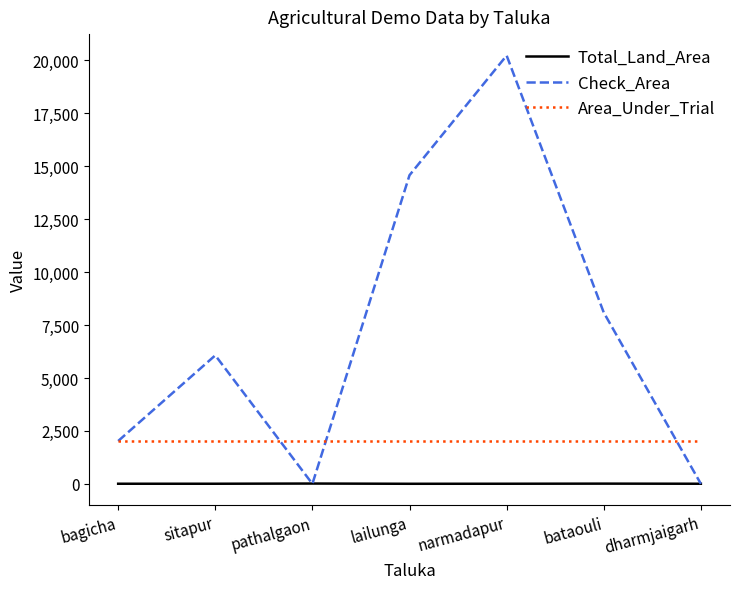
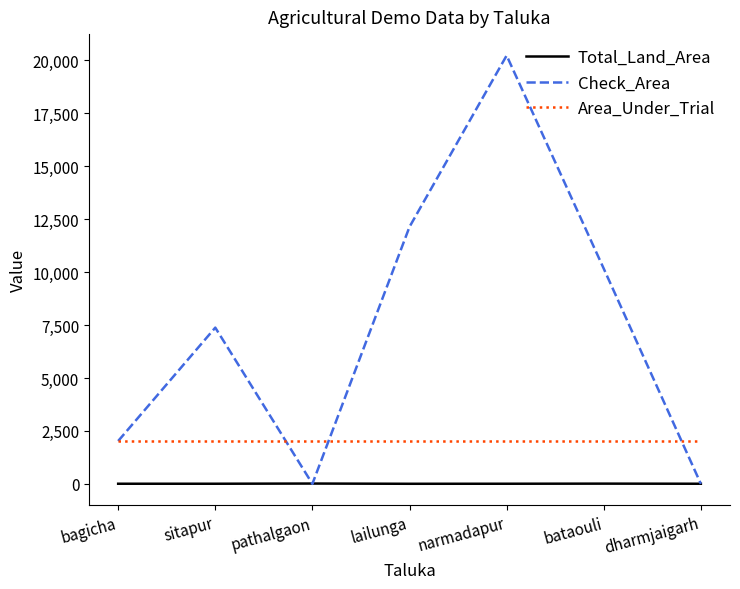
Check_Area, sitapur: 6,100 -> 7,400
Check_Area, lailunga: 14,600 -> 12,100
Check_Area, bataouli: 8,100 -> 10,200
